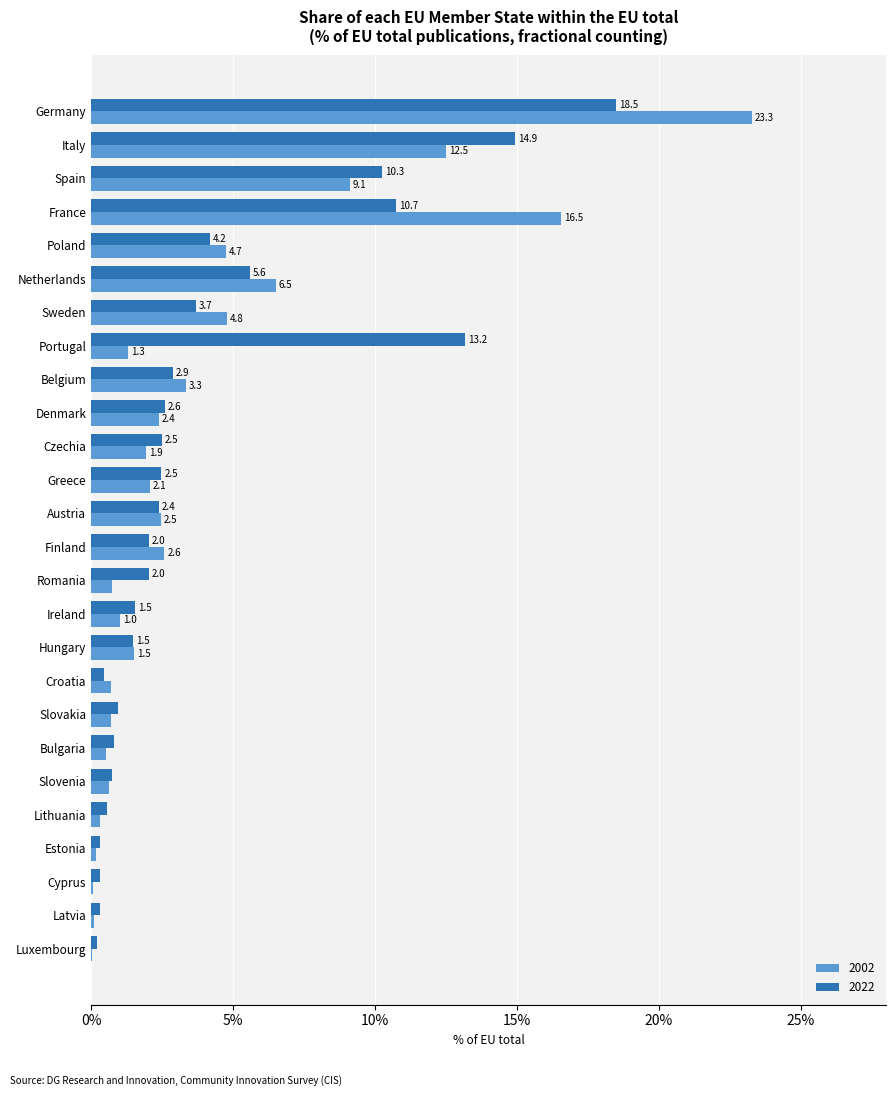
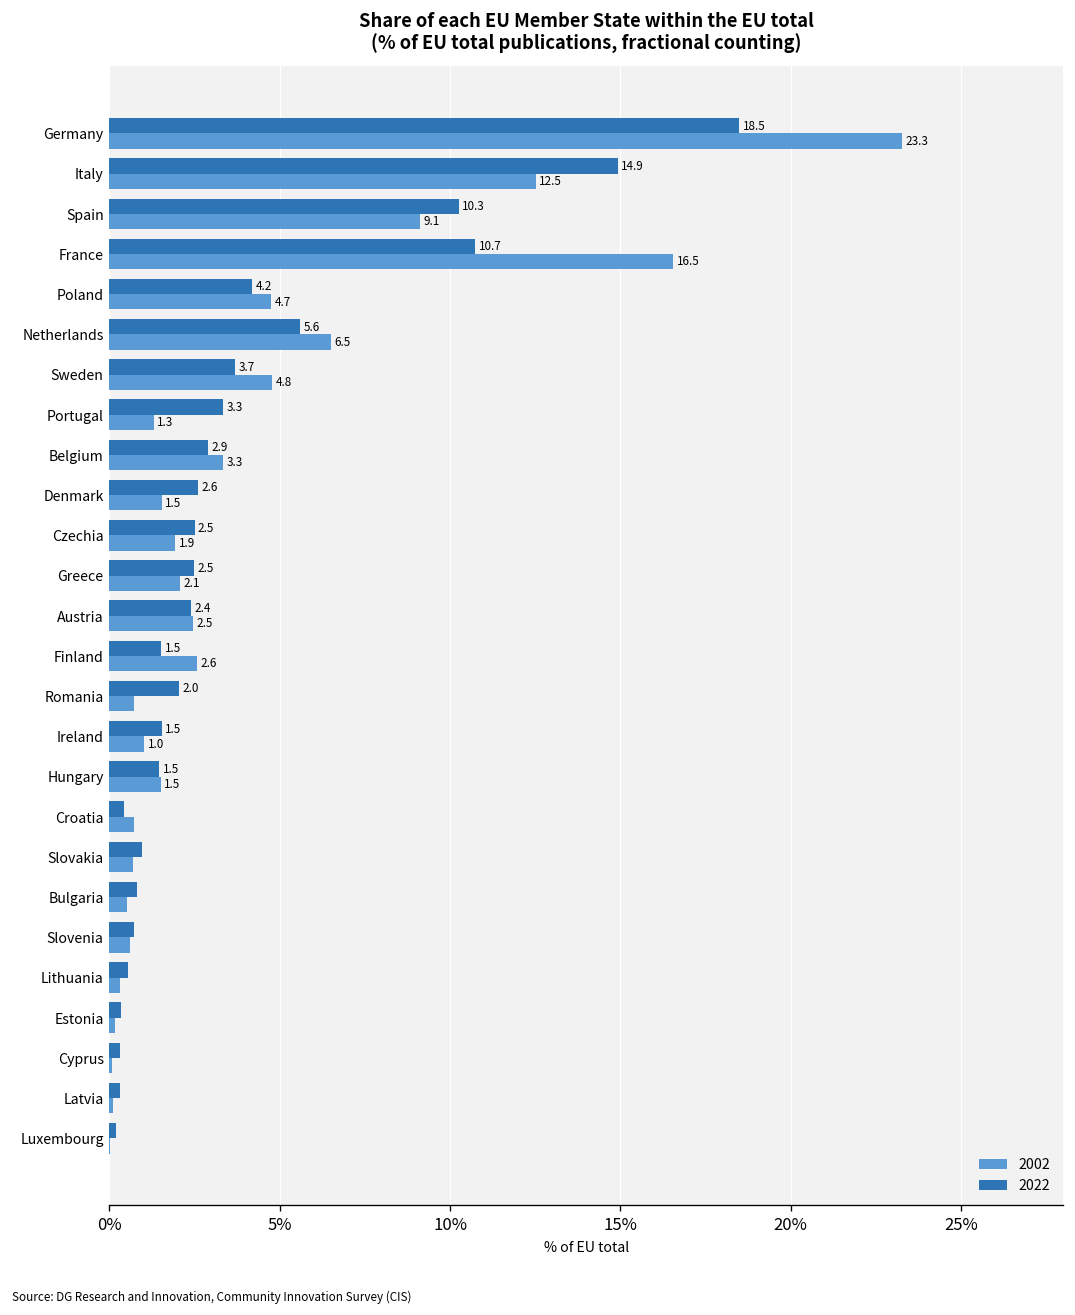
2022, Portugal: 13.2 -> 3.3
2002, Denmark: 2.4 -> 1.5
2022, Finland: 2.0 -> 1.5
